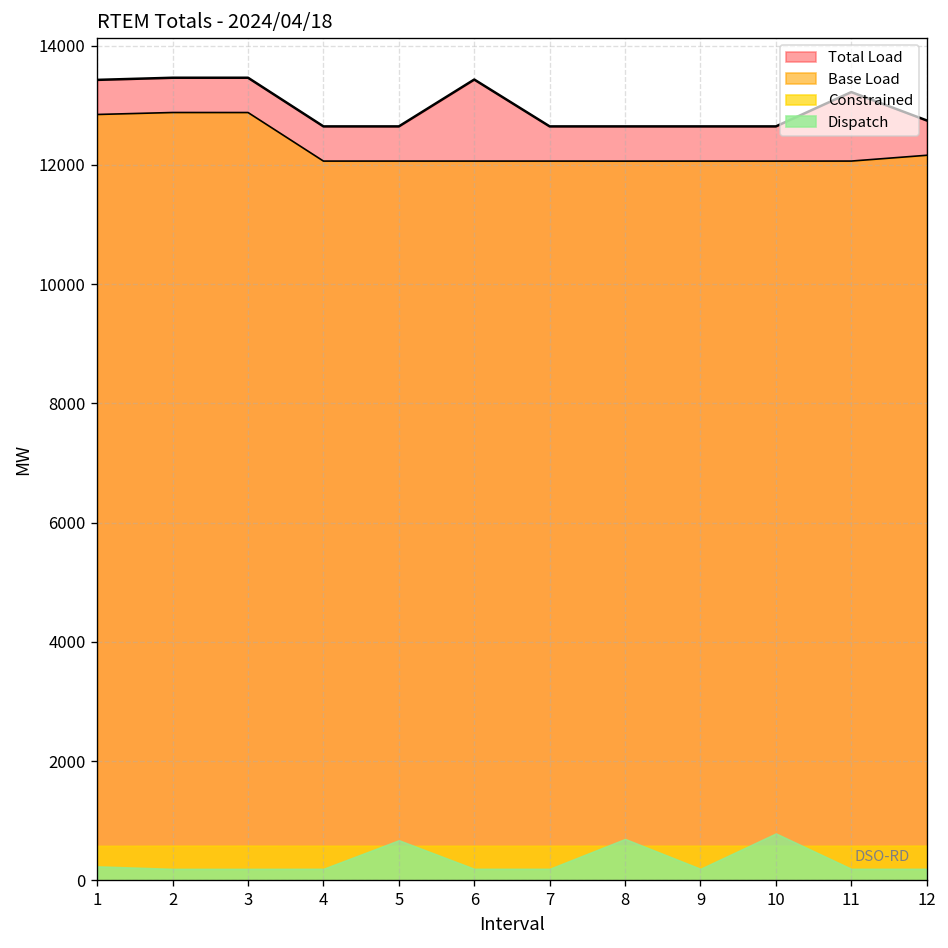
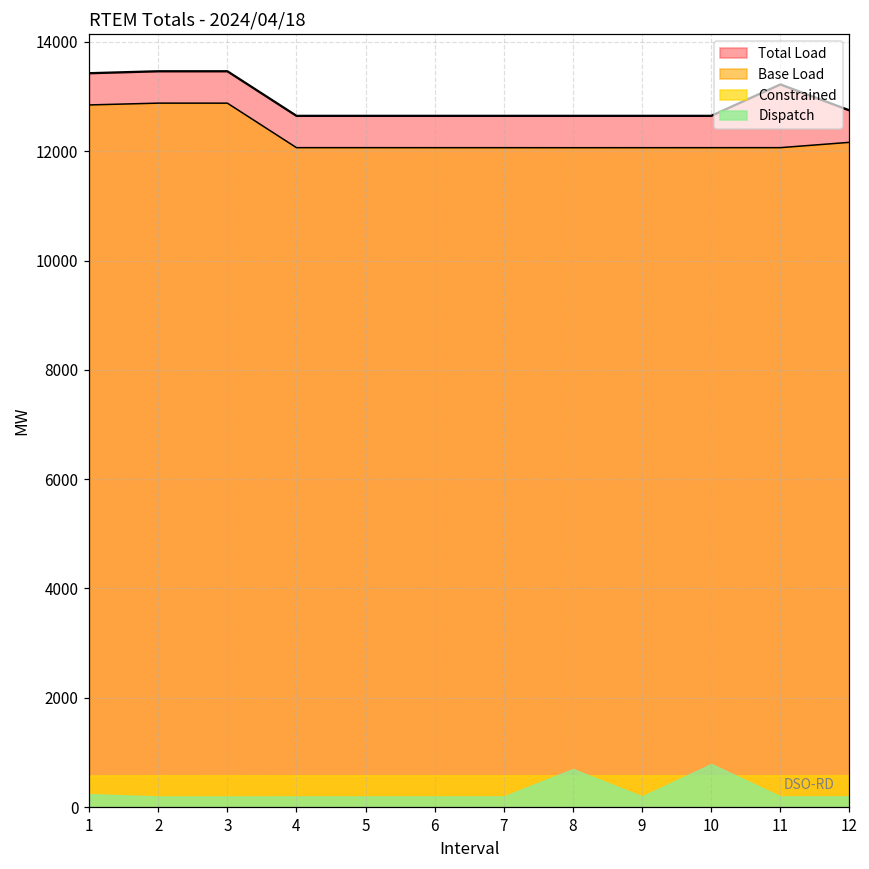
Dispatch, 5: 700 -> 200
Total Load, 6: 13400 -> 12600
